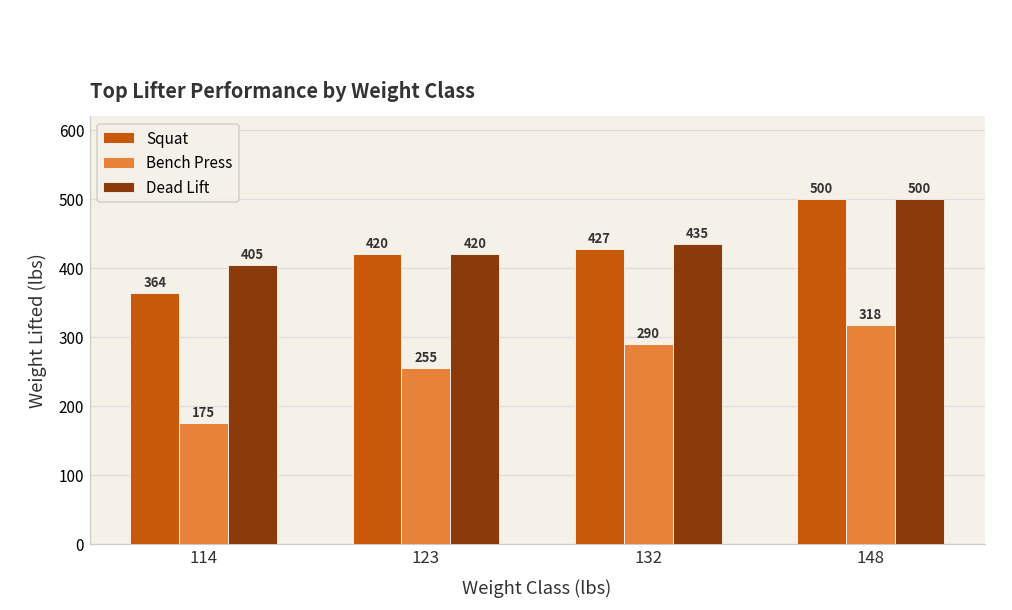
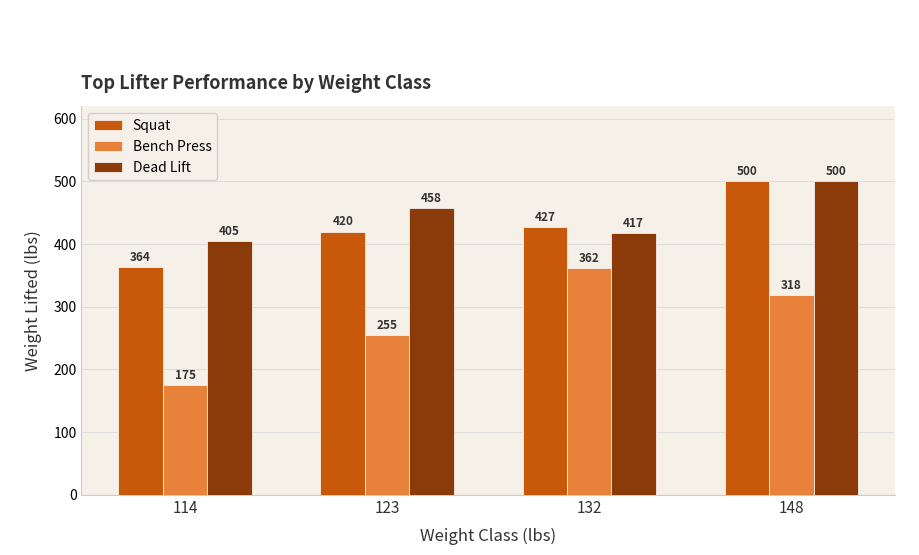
Dead Lift, 123: 420 -> 458
Bench Press, 132: 290 -> 362
Dead Lift, 132: 435 -> 417
